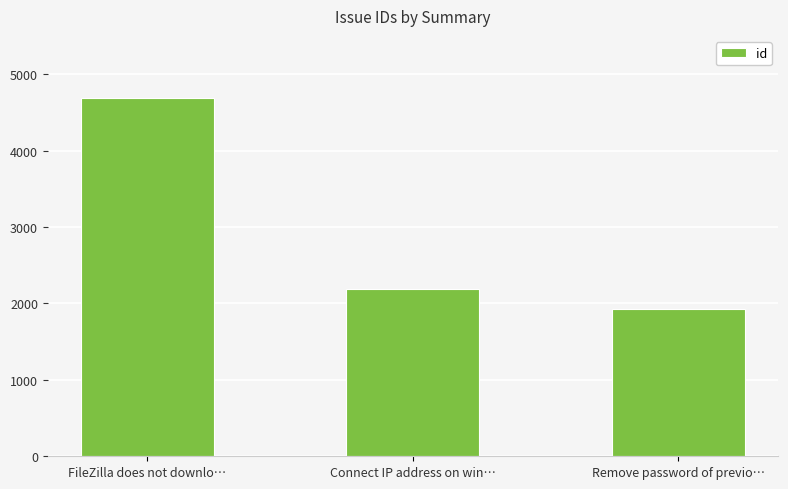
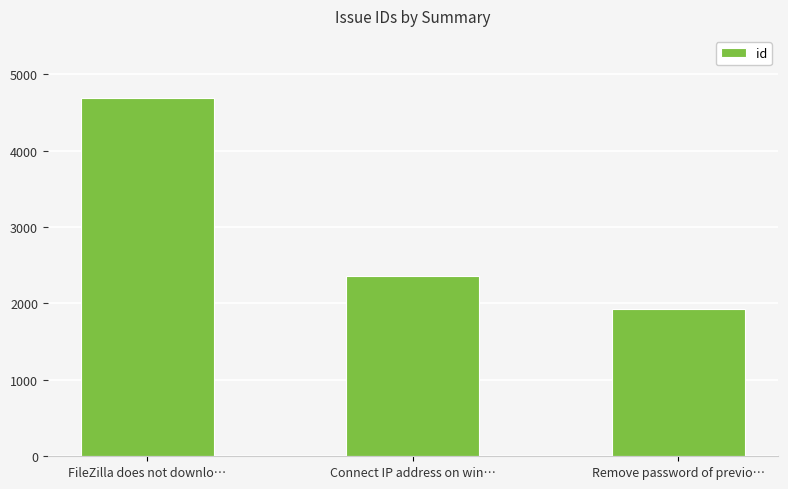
Connect IP address on win…: 2200 -> 2400
